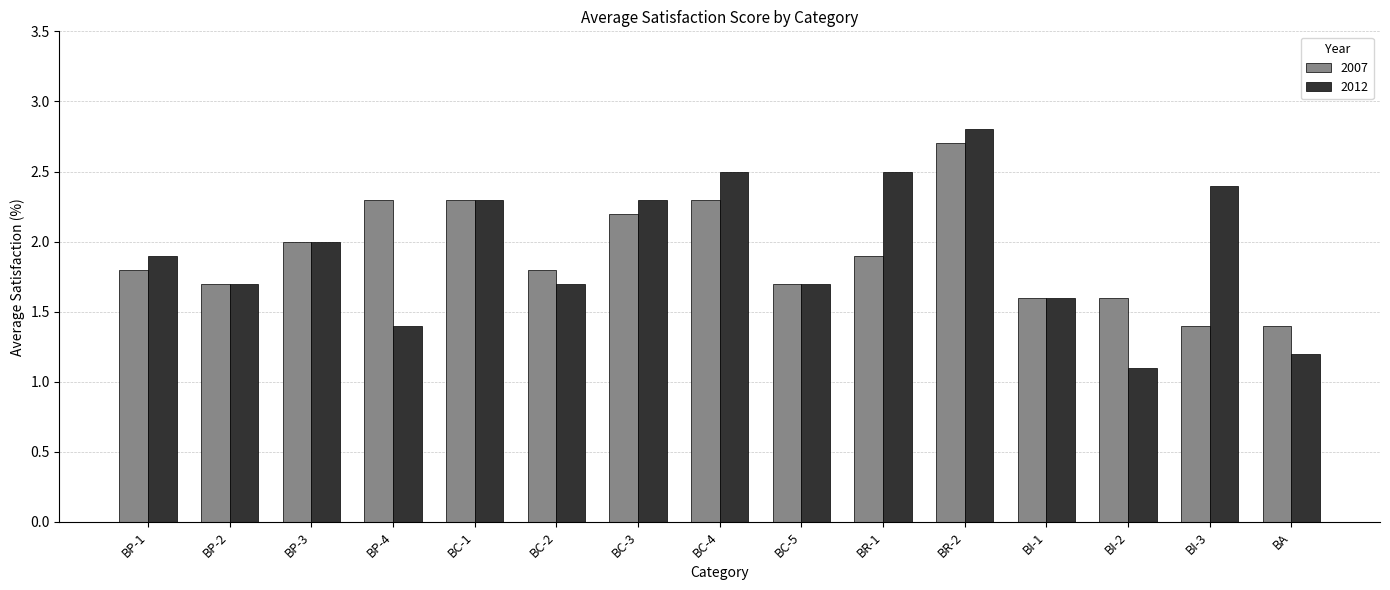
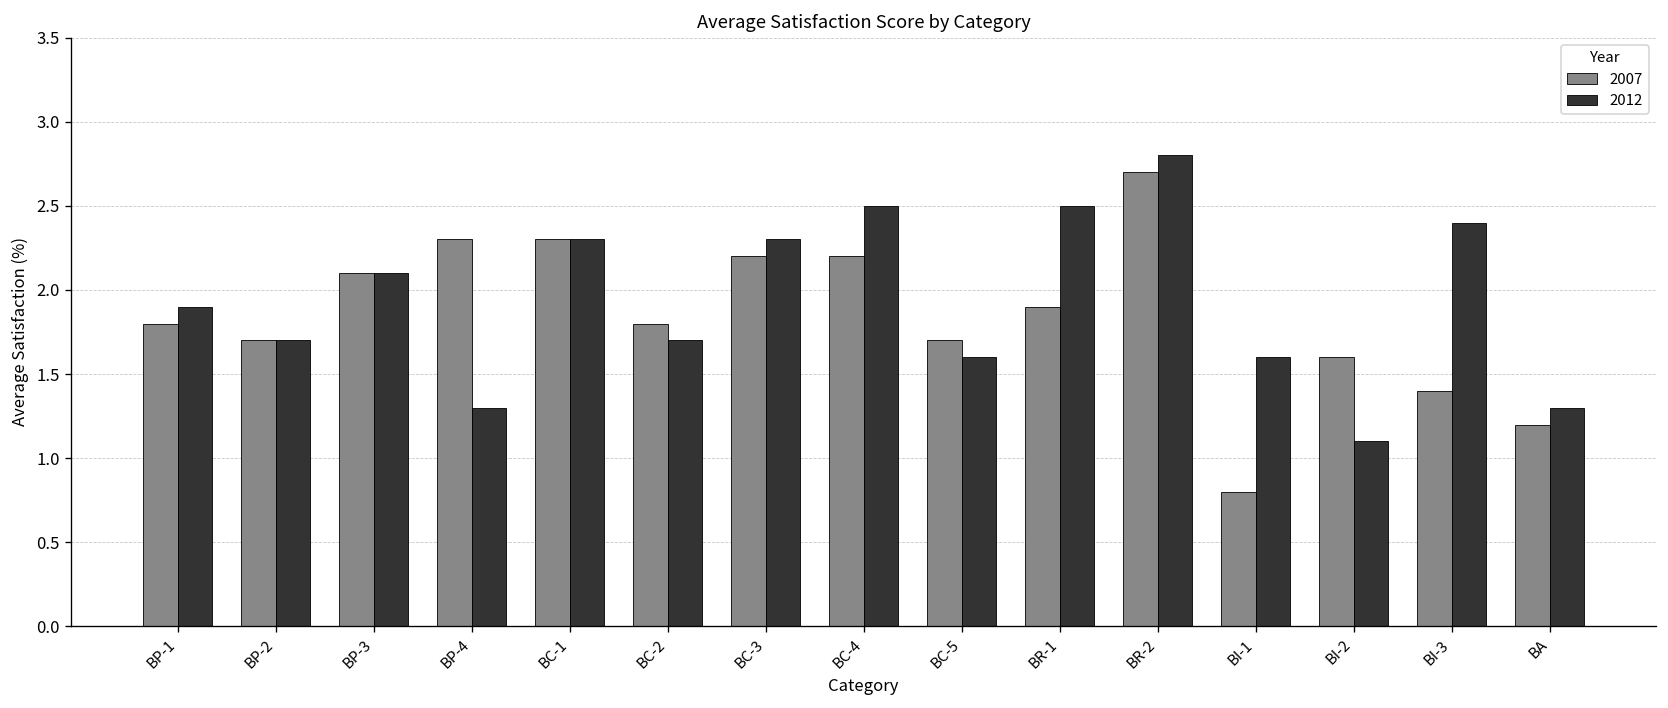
2007, BP-3: 2.0 -> 2.1
2012, BP-3: 2.0 -> 2.1
2012, BP-4: 1.4 -> 1.3
2007, BC-4: 2.3 -> 2.2
2012, BC-5: 1.7 -> 1.6
2007, BI-1: 1.6 -> 0.8
2007, BA: 1.4 -> 1.2
2012, BA: 1.2 -> 1.3
